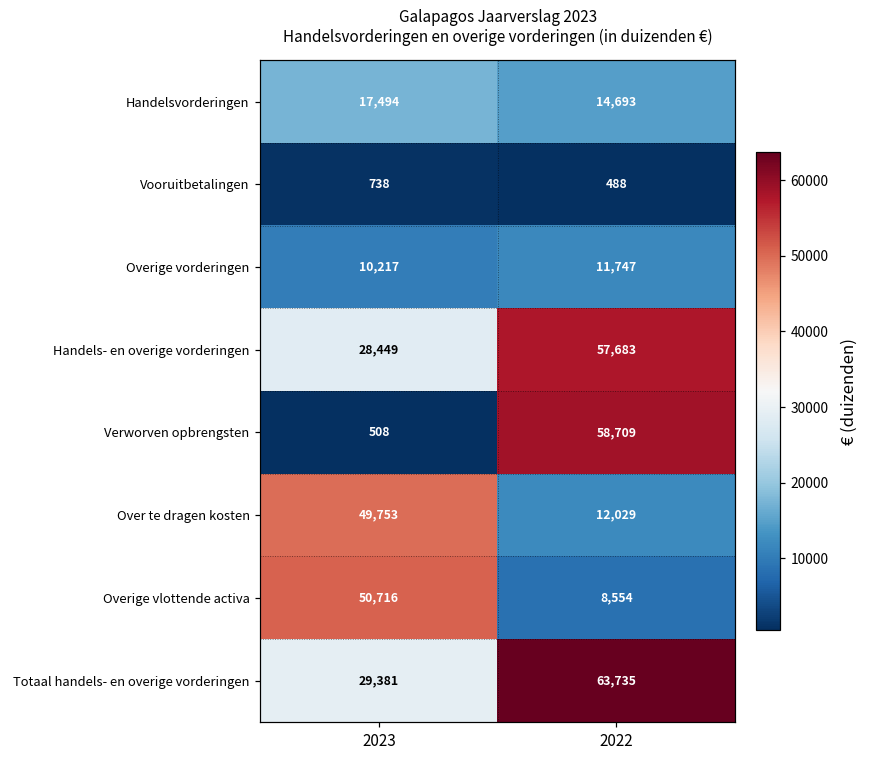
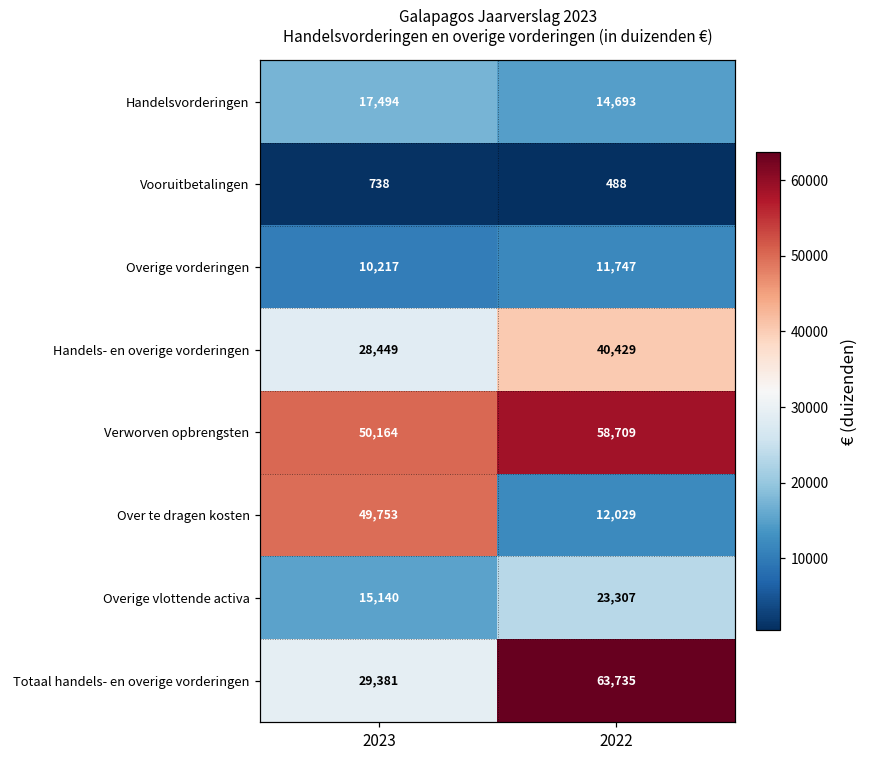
Handels- en overige vorderingen, 2022: 57,683 -> 40,429
Verworven opbrengsten, 2023: 508 -> 50,164
Overige vlottende activa, 2023: 50,716 -> 15,140
Overige vlottende activa, 2022: 8,554 -> 23,307
